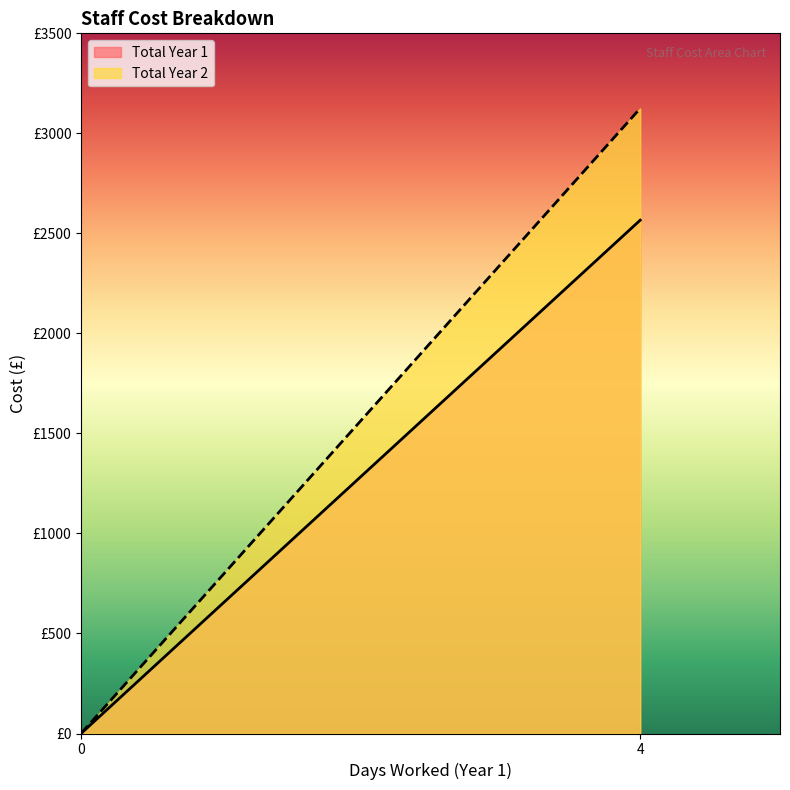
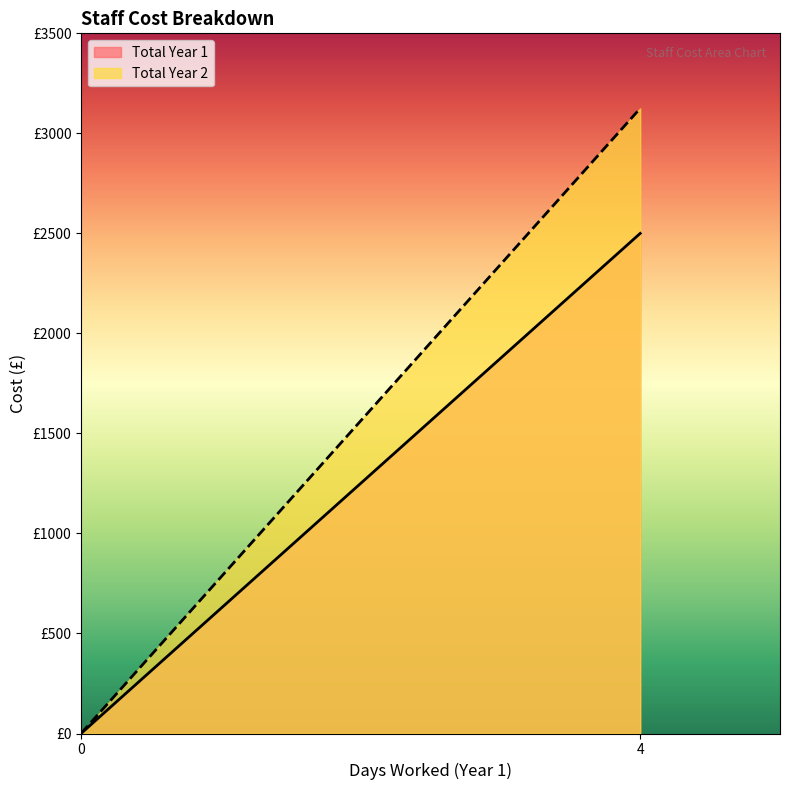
Total Year 1, 4: £2570 -> £2500
